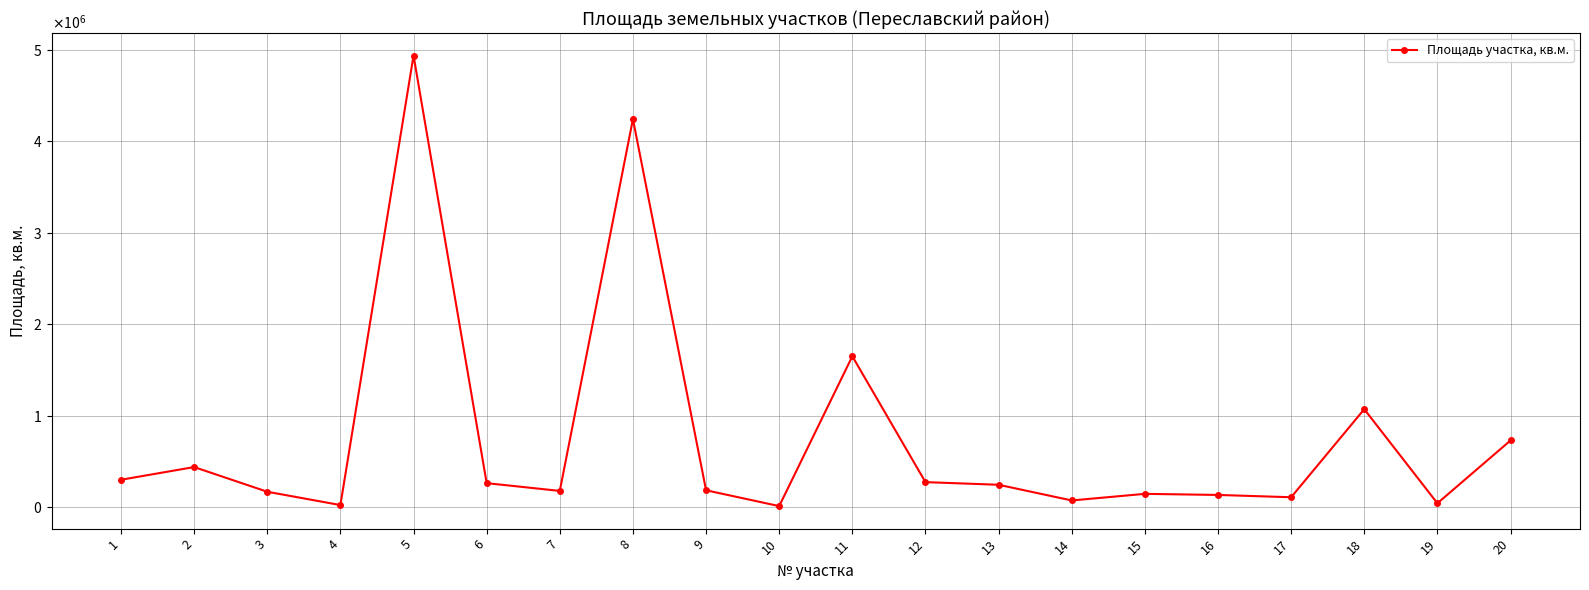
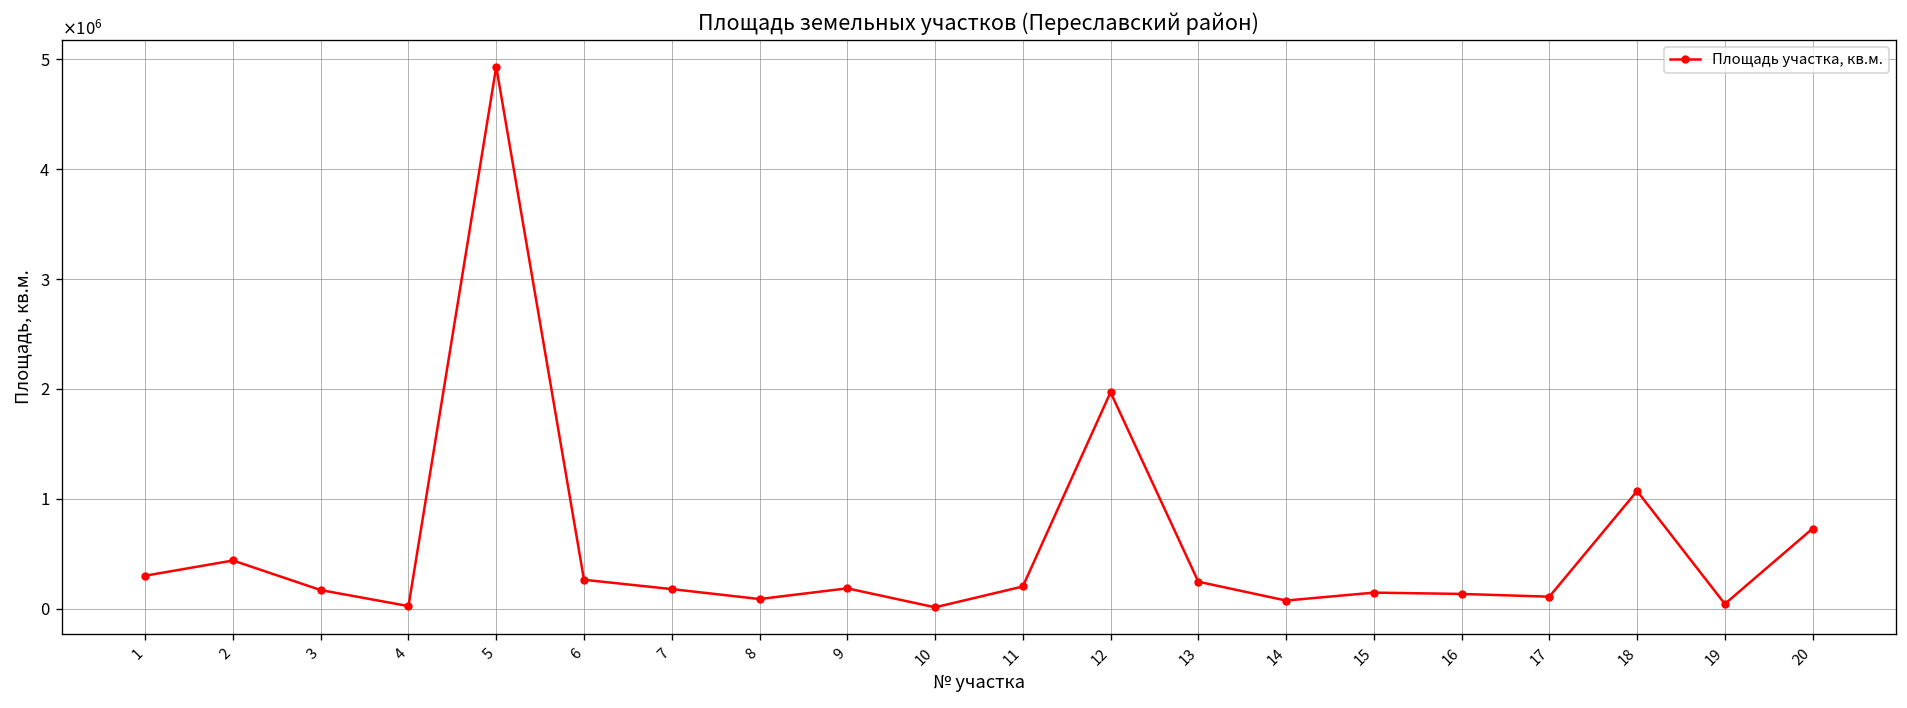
8: 4200000 -> 100000
11: 1600000 -> 200000
12: 300000 -> 2000000
